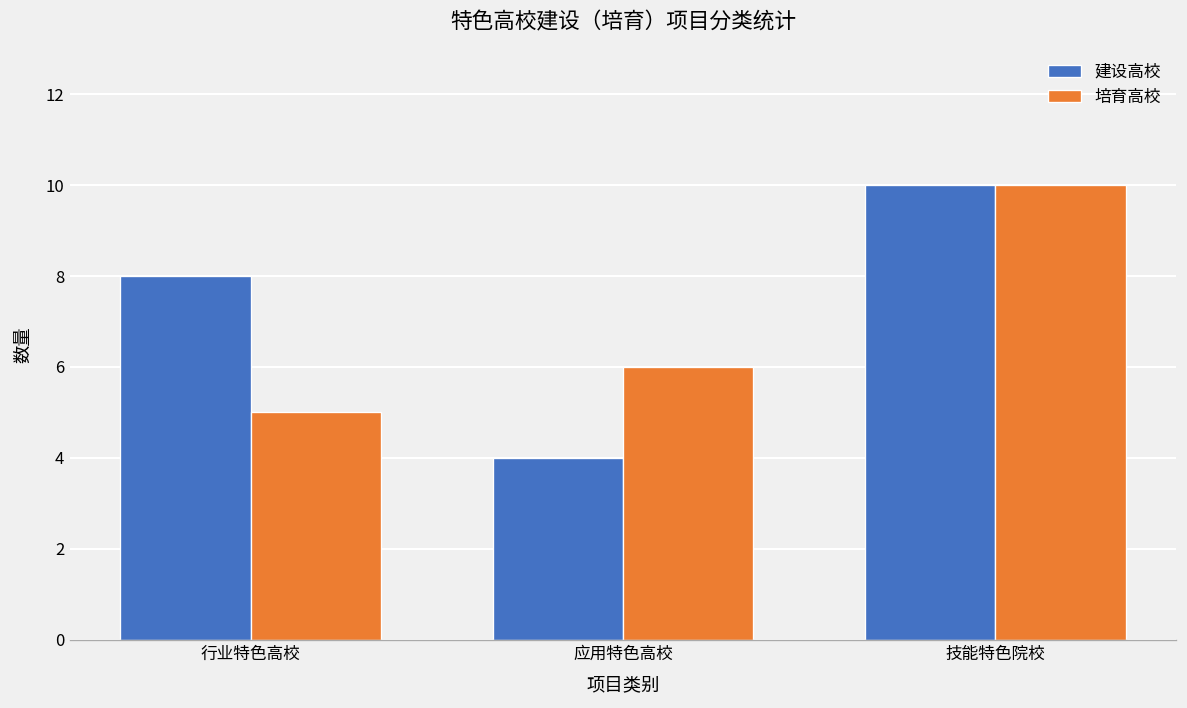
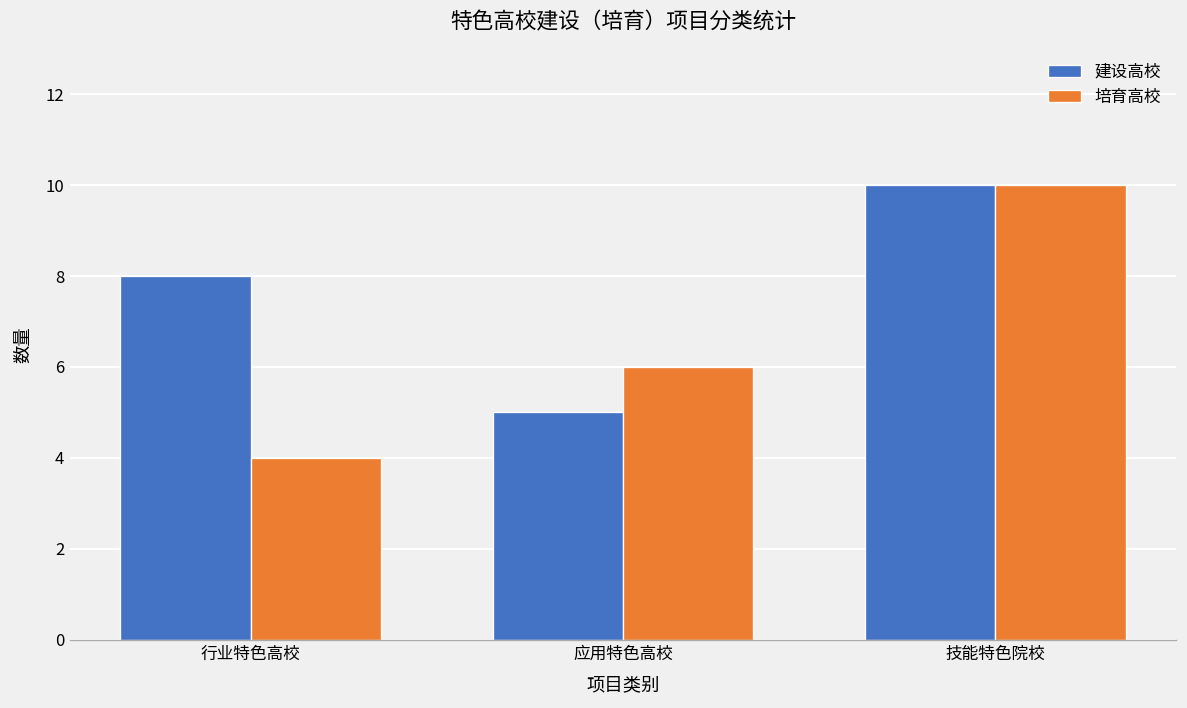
培育高校, 行业特色高校: 5 -> 4
建设高校, 应用特色高校: 4 -> 5
